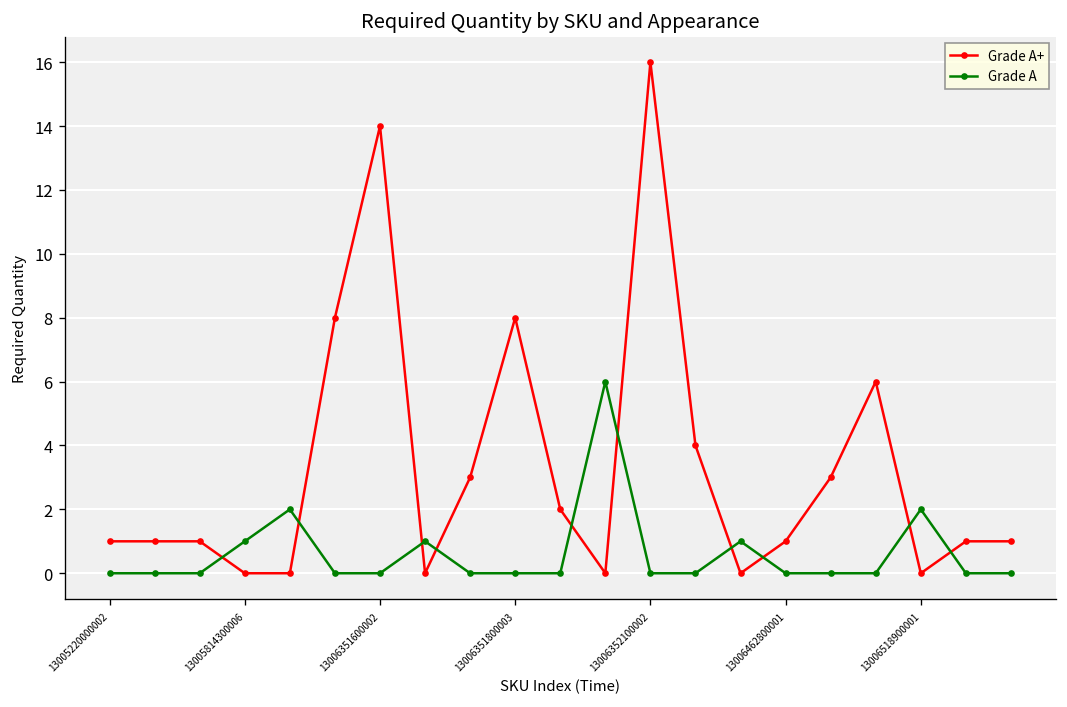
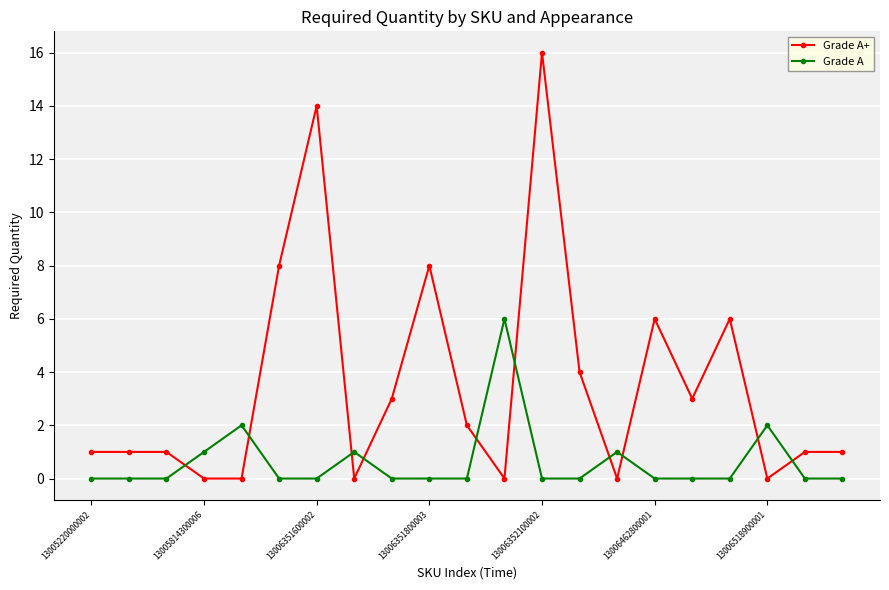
Grade A+, 13006462800001: 1 -> 6
